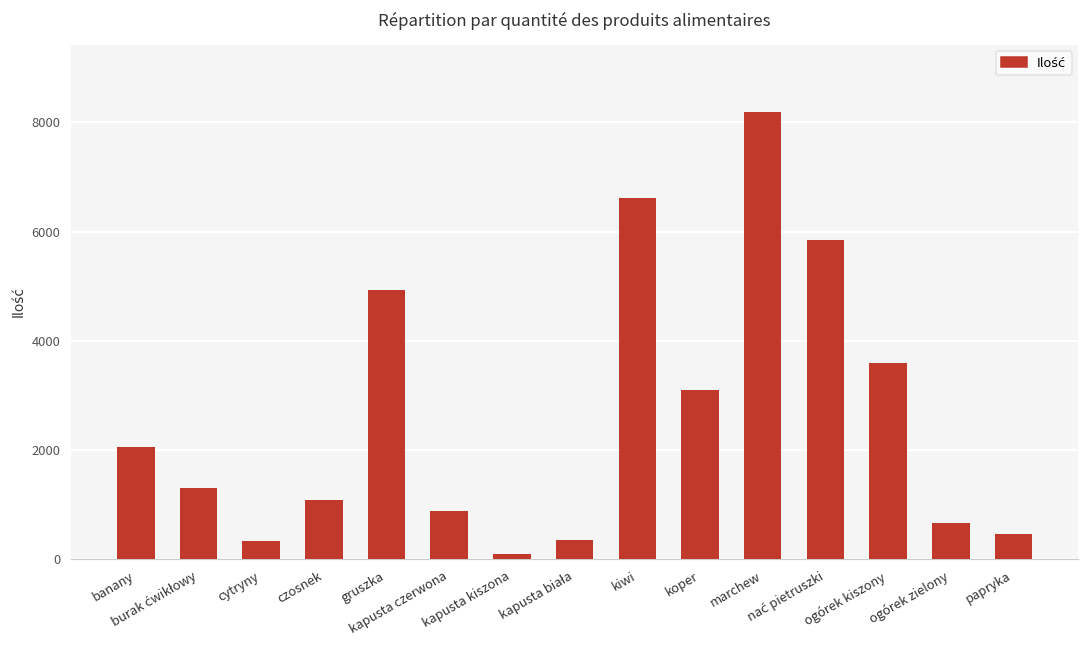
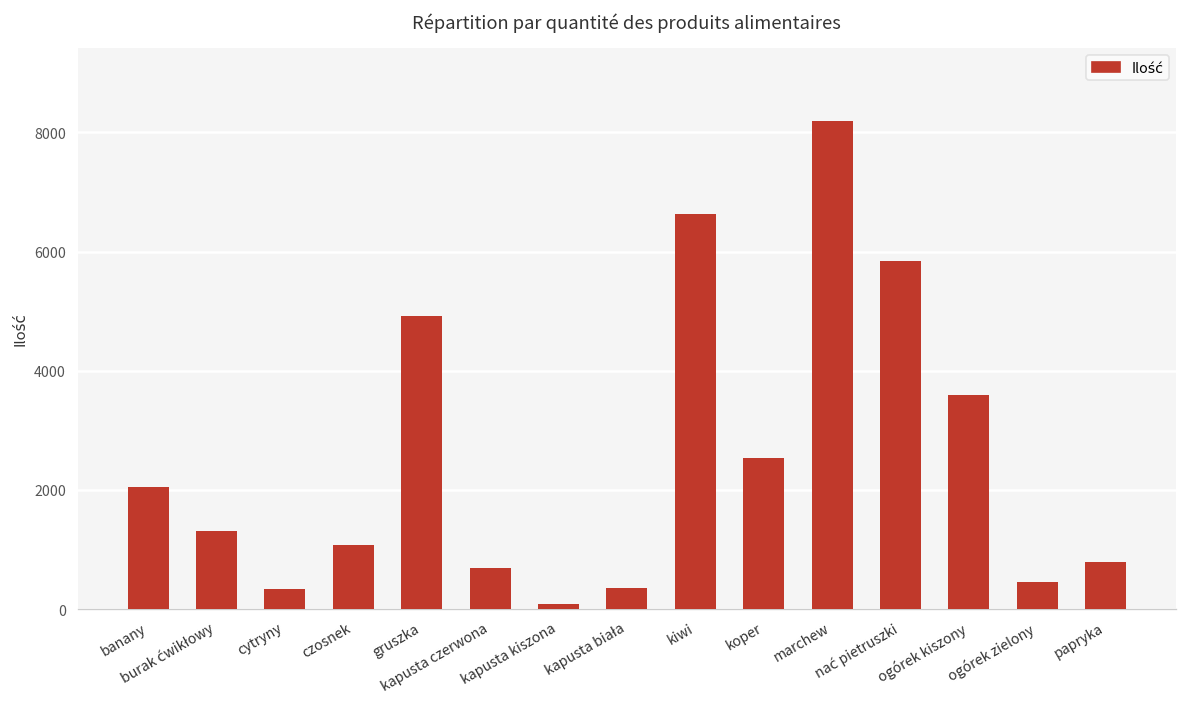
kapusta czerwona: 900 -> 700
koper: 3100 -> 2500
ogórek zielony: 700 -> 500
papryka: 500 -> 800
